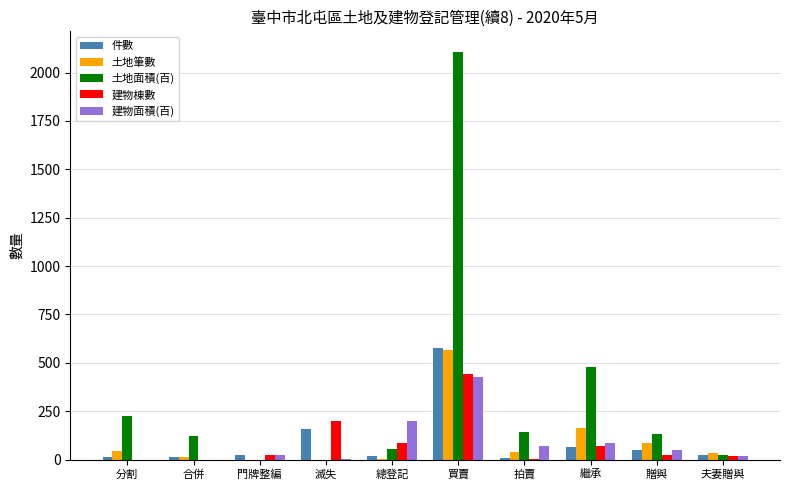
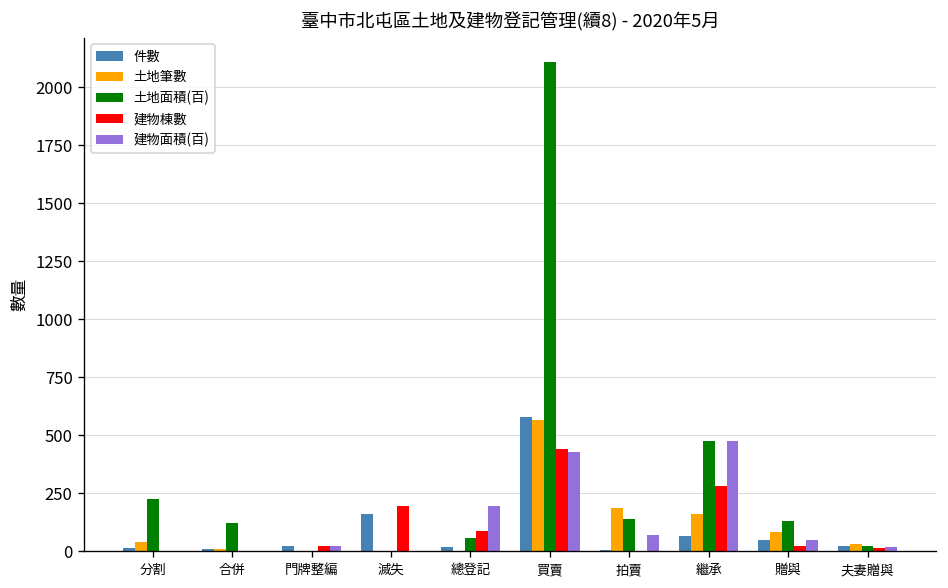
土地筆數, 拍賣: 40 -> 190
建物棟數, 繼承: 70 -> 280
建物面積(百), 繼承: 80 -> 470
